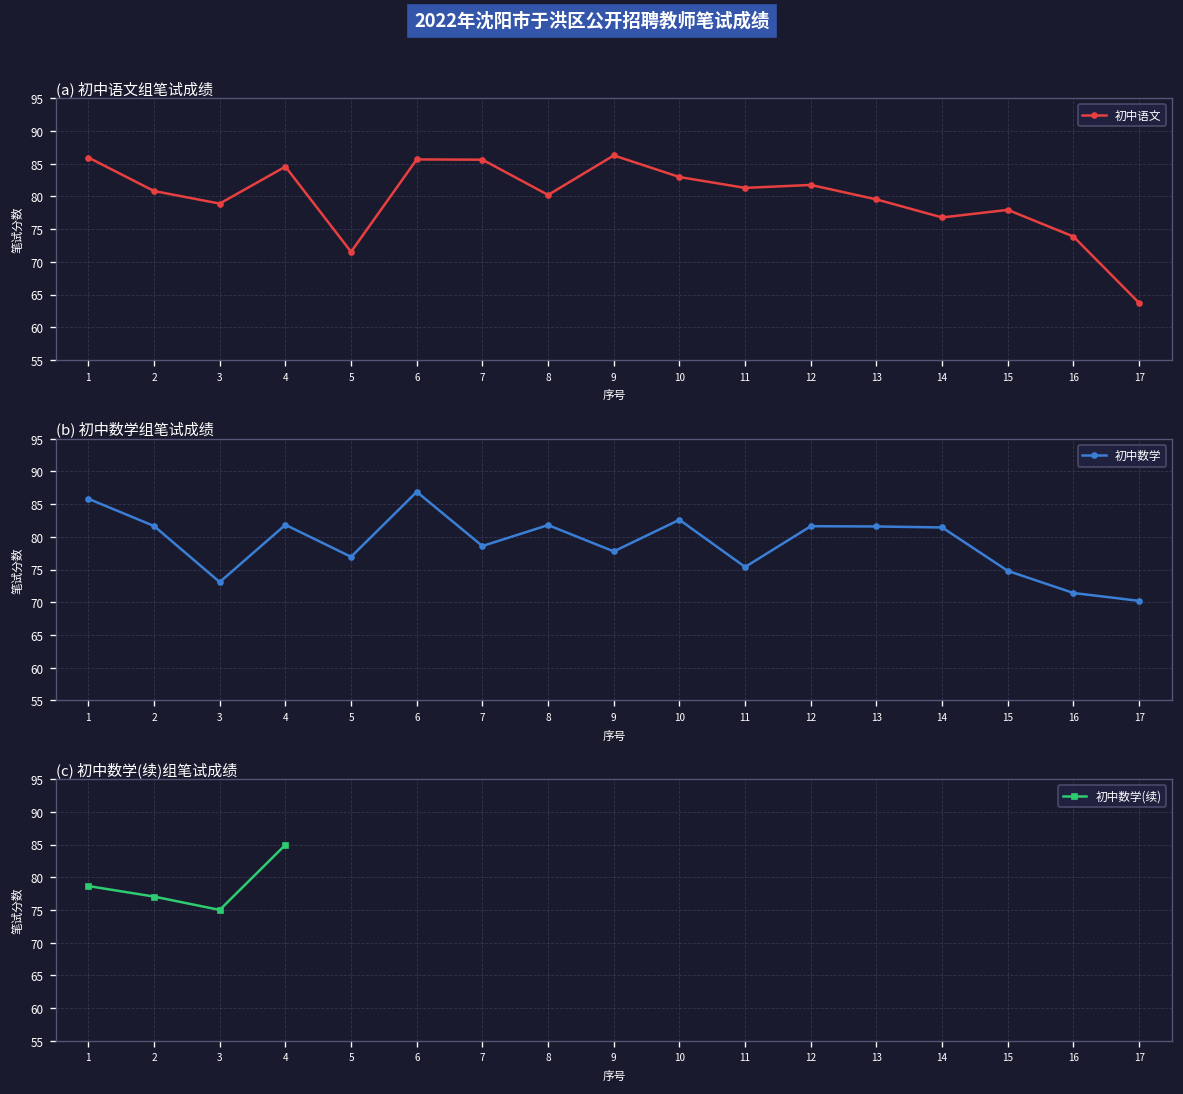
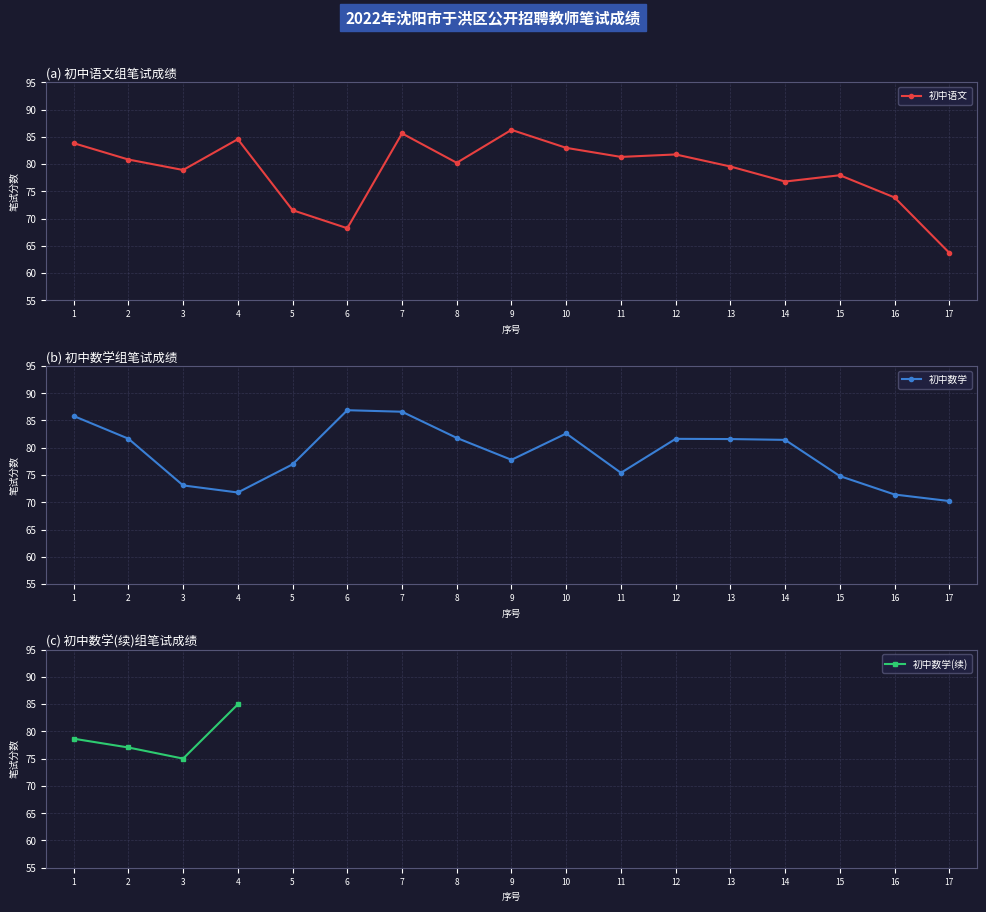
(a) 初中语文组笔试成绩, 1: 86 -> 84
(a) 初中语文组笔试成绩, 6: 86 -> 68
(b) 初中数学组笔试成绩, 4: 82 -> 72
(b) 初中数学组笔试成绩, 7: 79 -> 87
